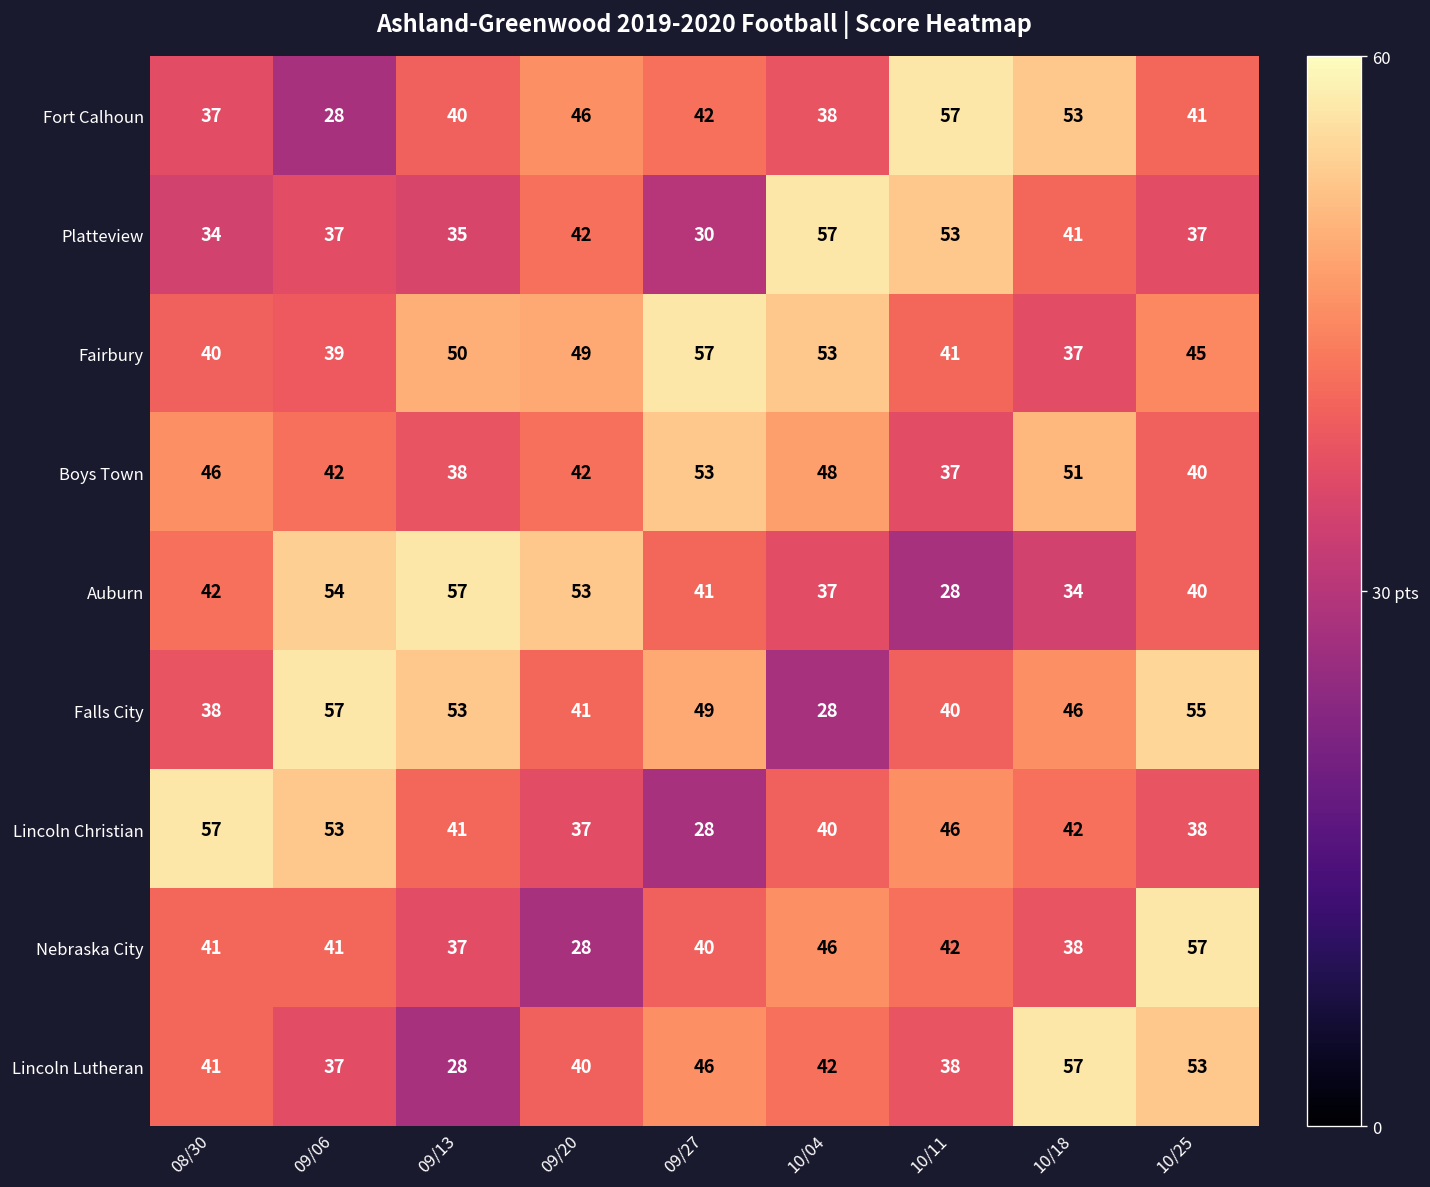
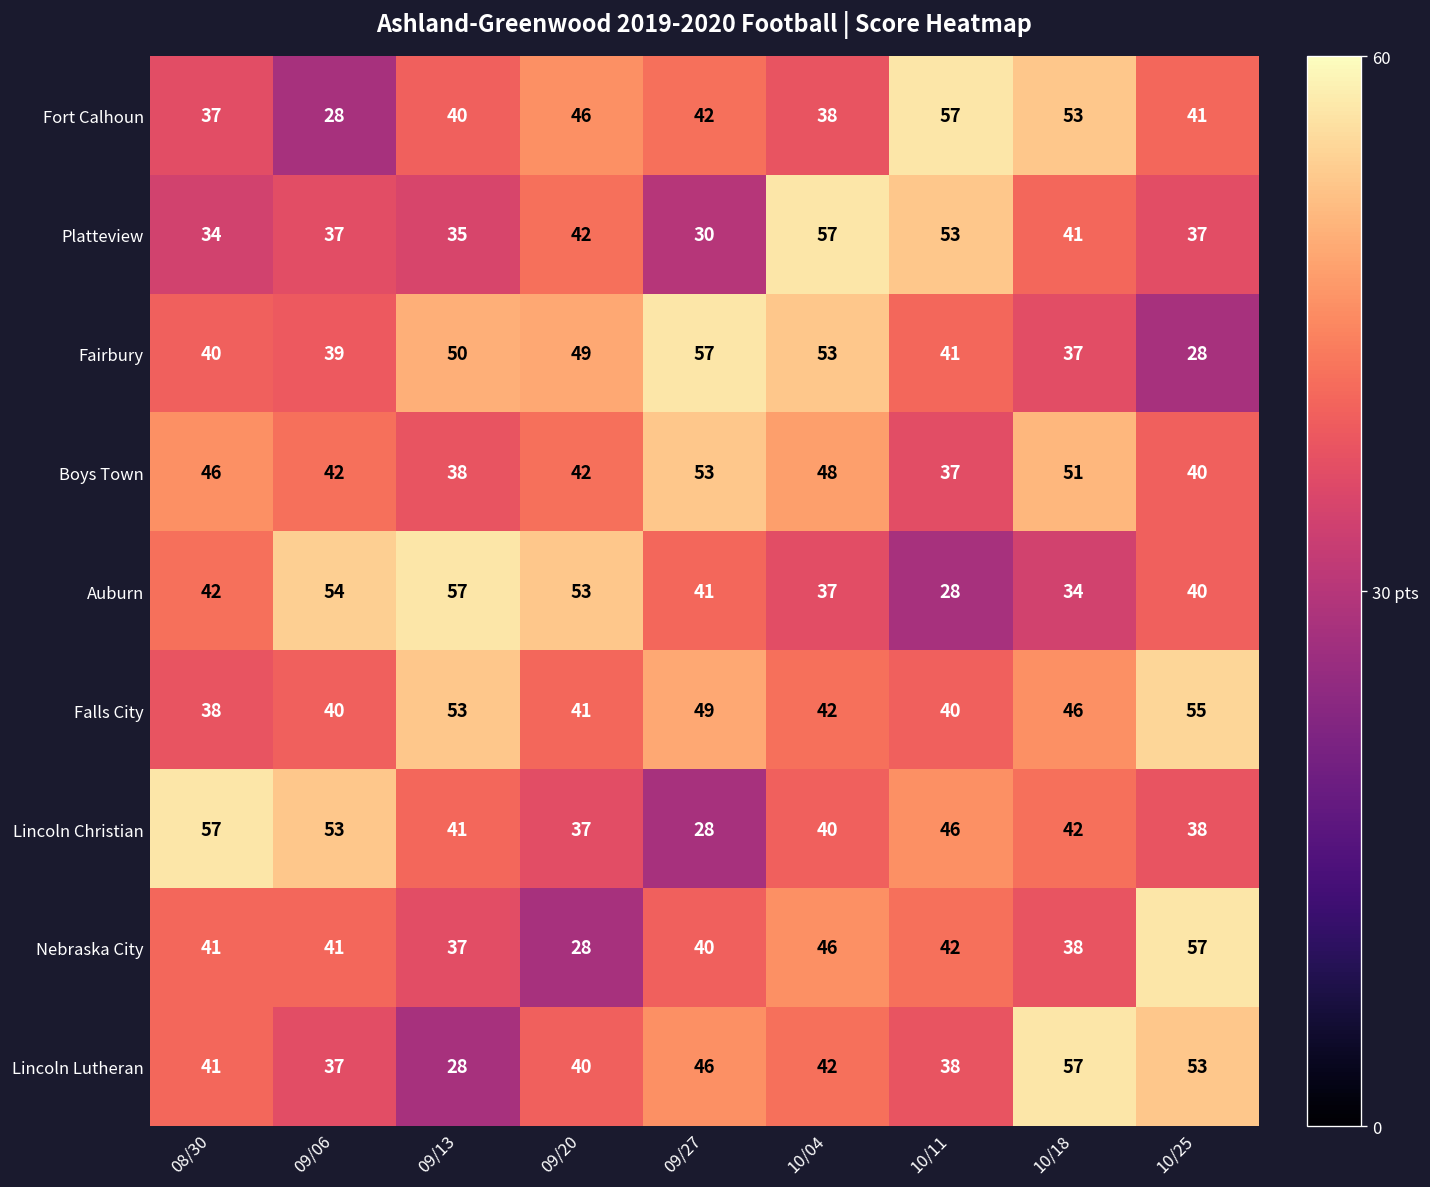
Fairbury, 10/25: 45 -> 28
Falls City, 09/06: 57 -> 40
Falls City, 10/04: 28 -> 42
